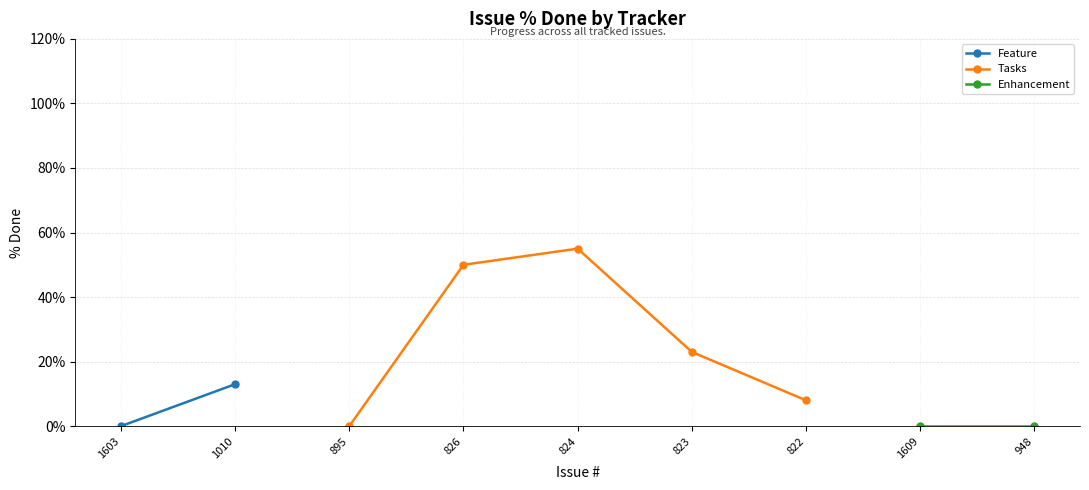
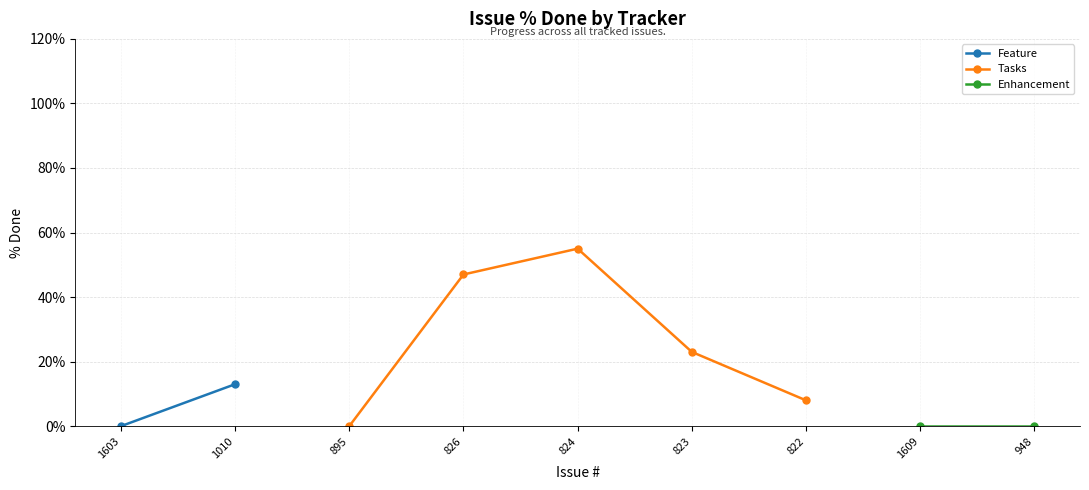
Tasks, 826: 50% -> 47%
